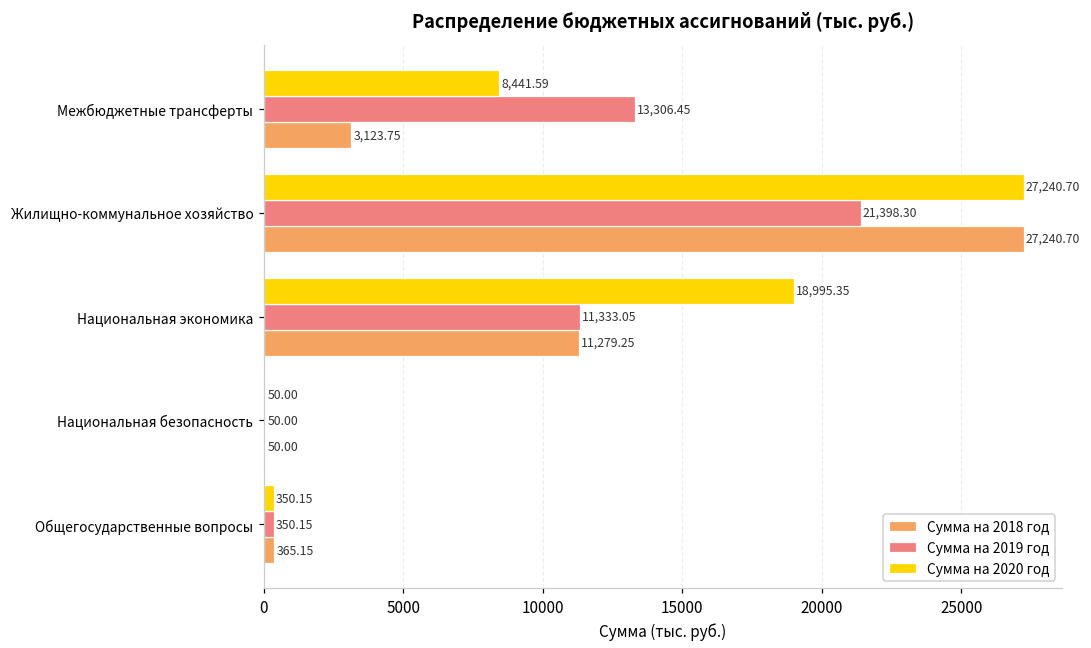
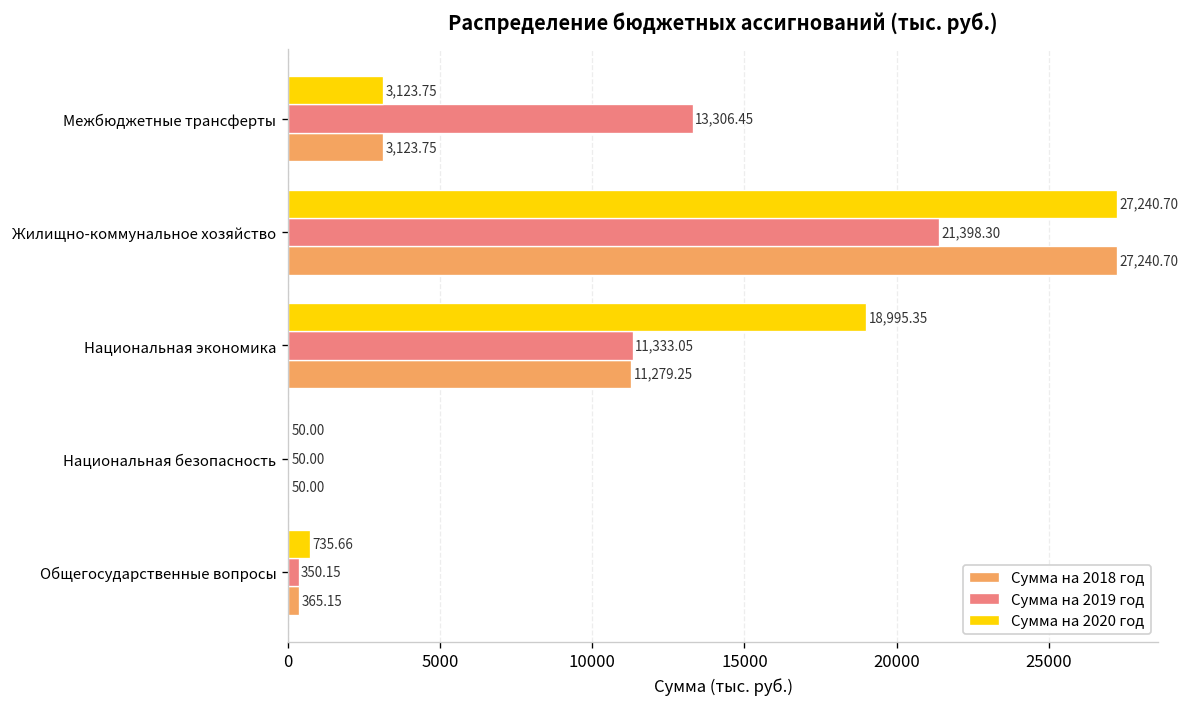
Сумма на 2020 год, Межбюджетные трансферты: 8,441.59 -> 3,123.75
Сумма на 2020 год, Общегосударственные вопросы: 350.15 -> 735.66
